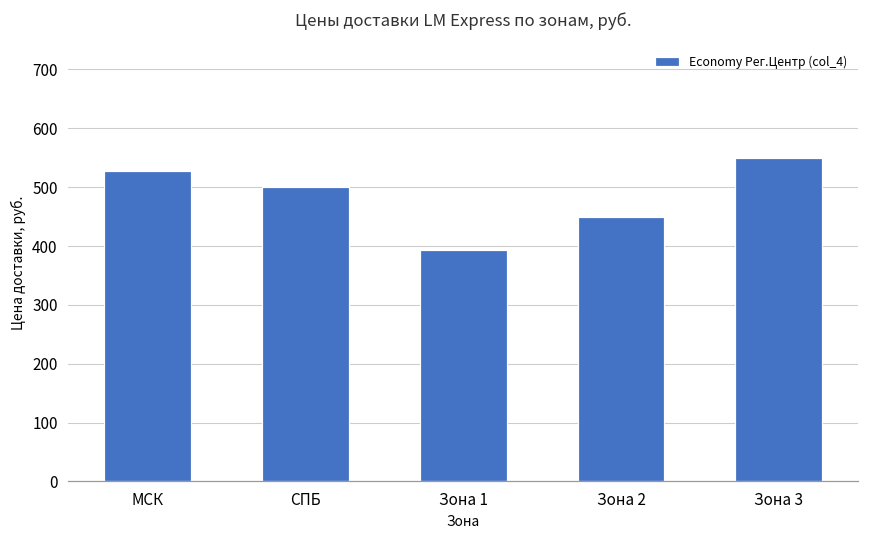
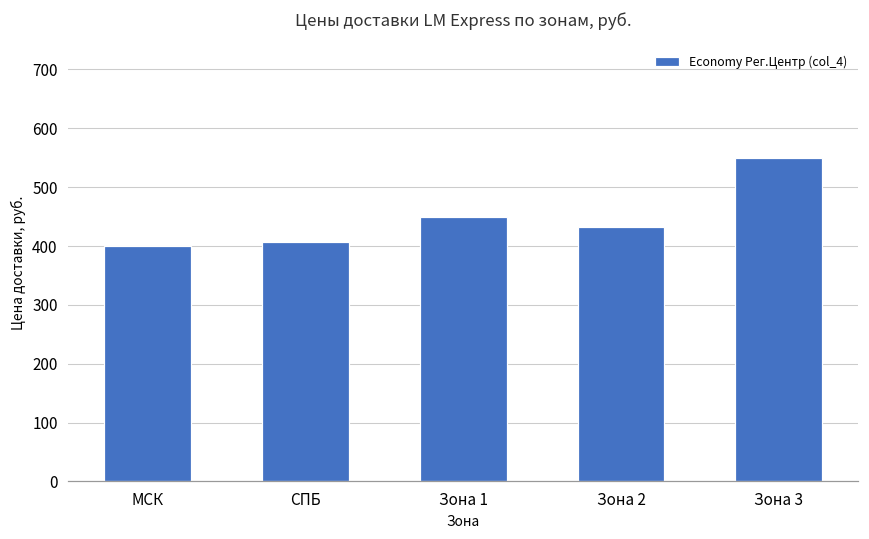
МСК: 530 -> 400
СПБ: 500 -> 410
Зона 1: 390 -> 450
Зона 2: 450 -> 430
